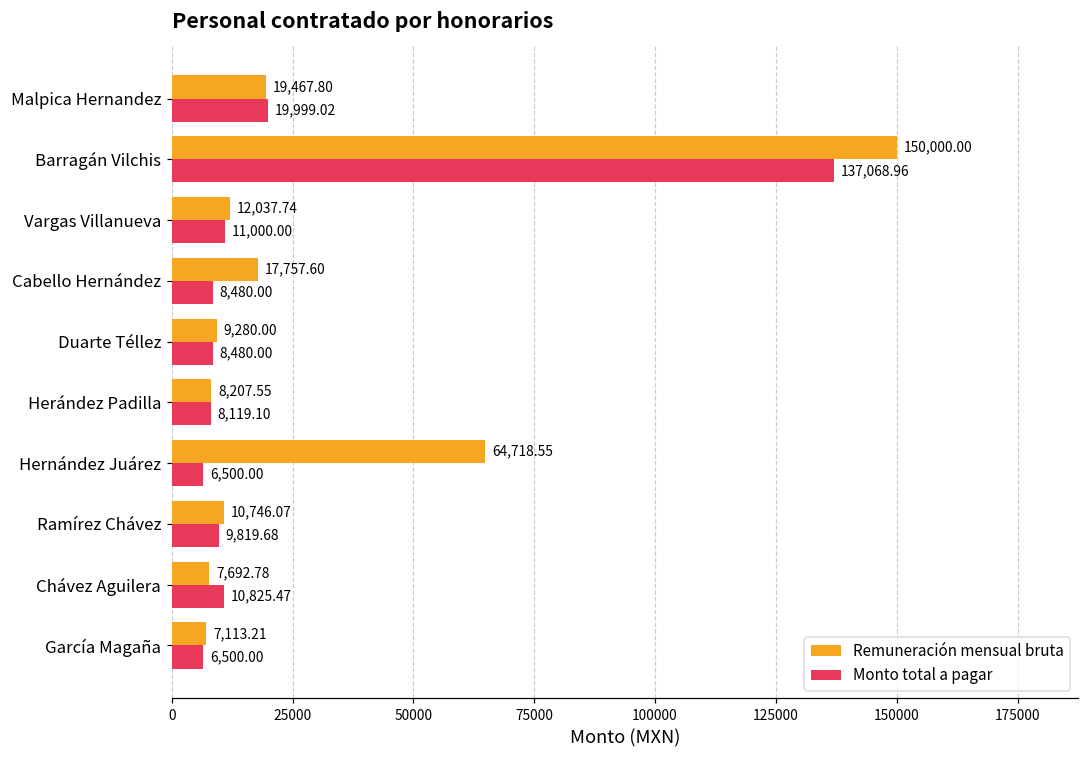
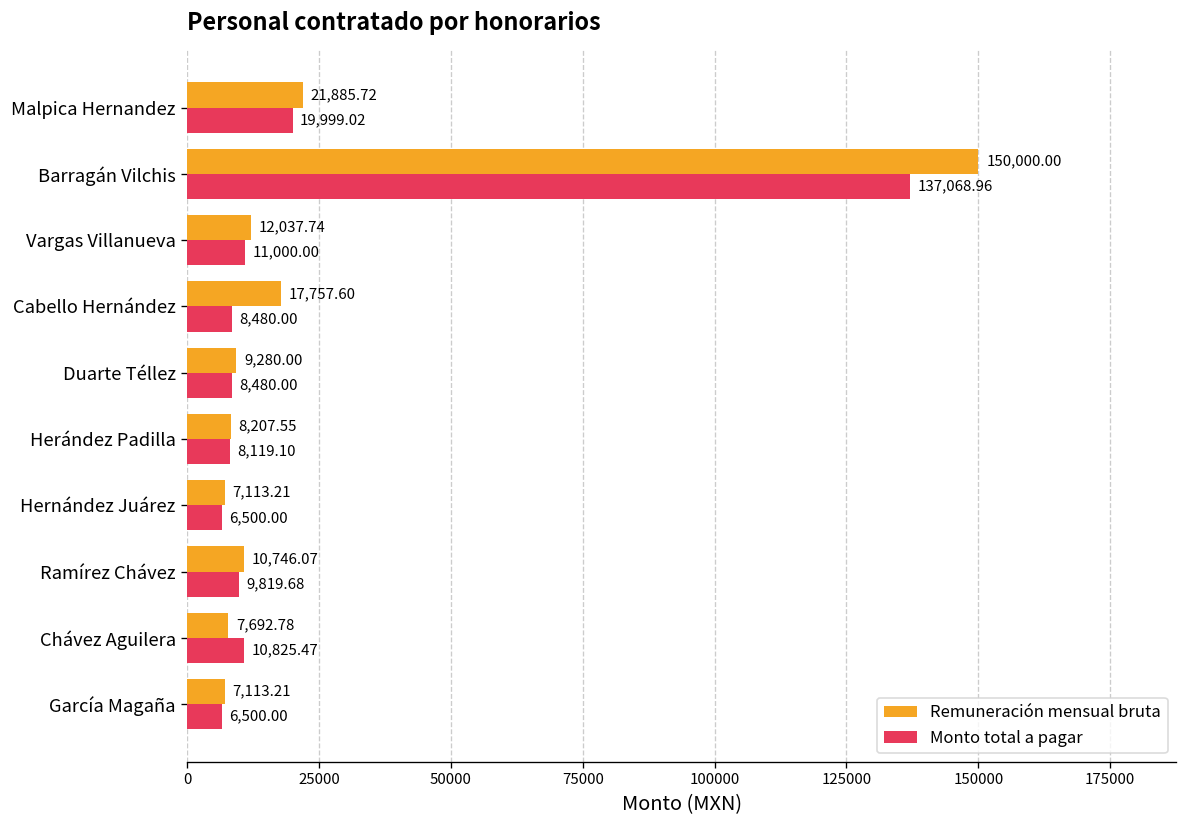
Remuneración mensual bruta, Malpica Hernandez: 19,467.80 -> 21,885.72
Remuneración mensual bruta, Hernández Juárez: 64,718.55 -> 7,113.21
